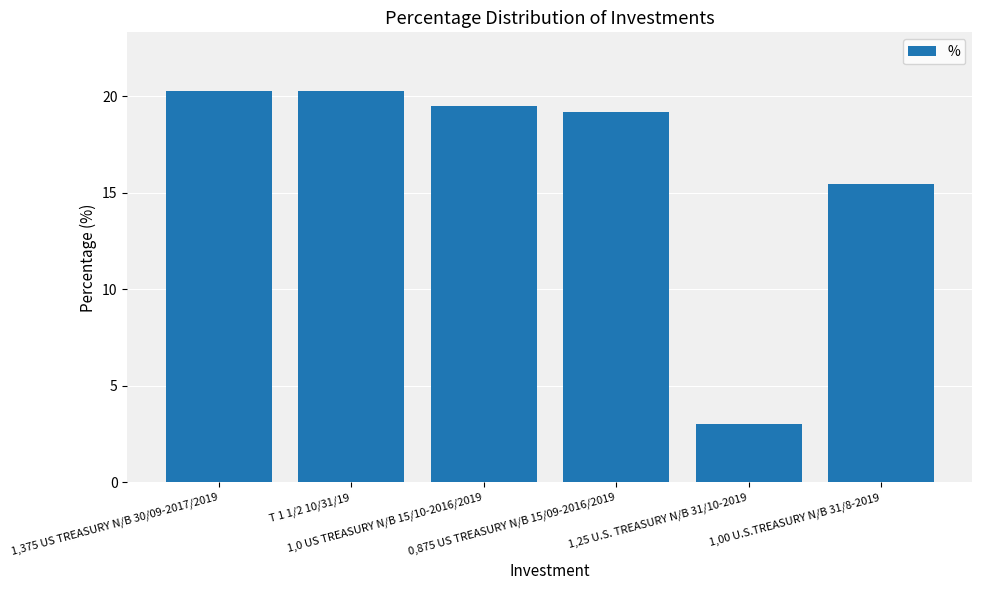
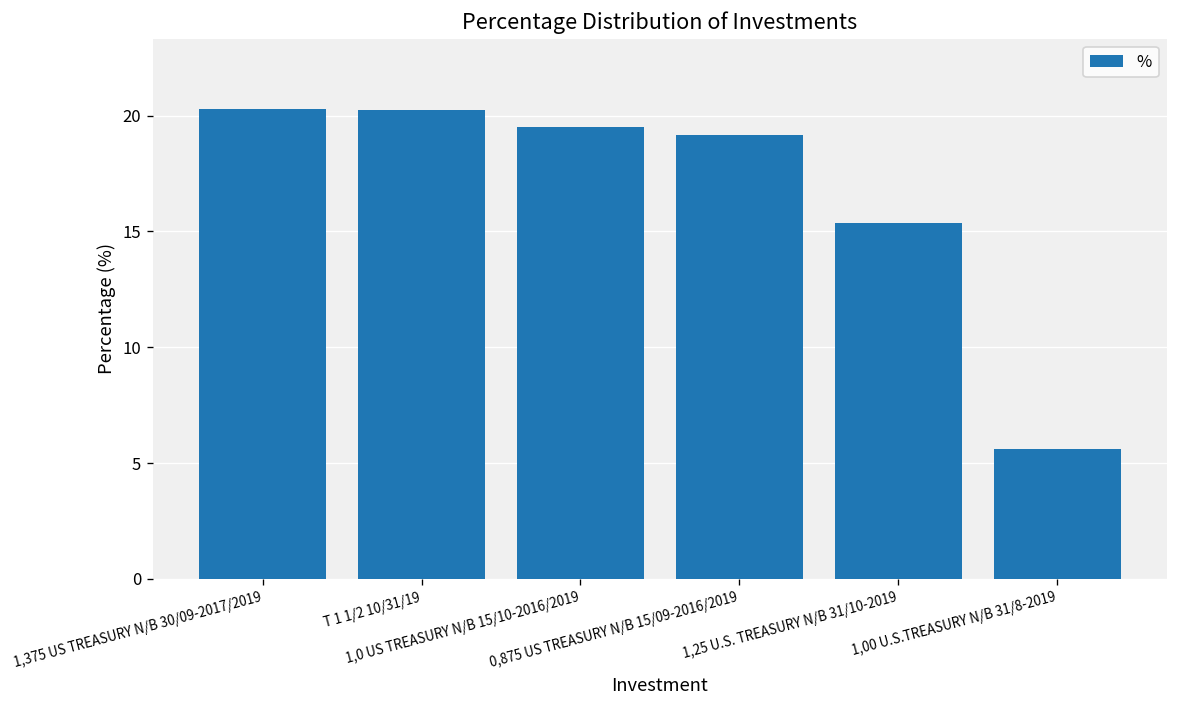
1,25 U.S. TREASURY N/B 31/10-2019: 3.0 -> 15.3
1,00 U.S.TREASURY N/B 31/8-2019: 15.5 -> 5.6
